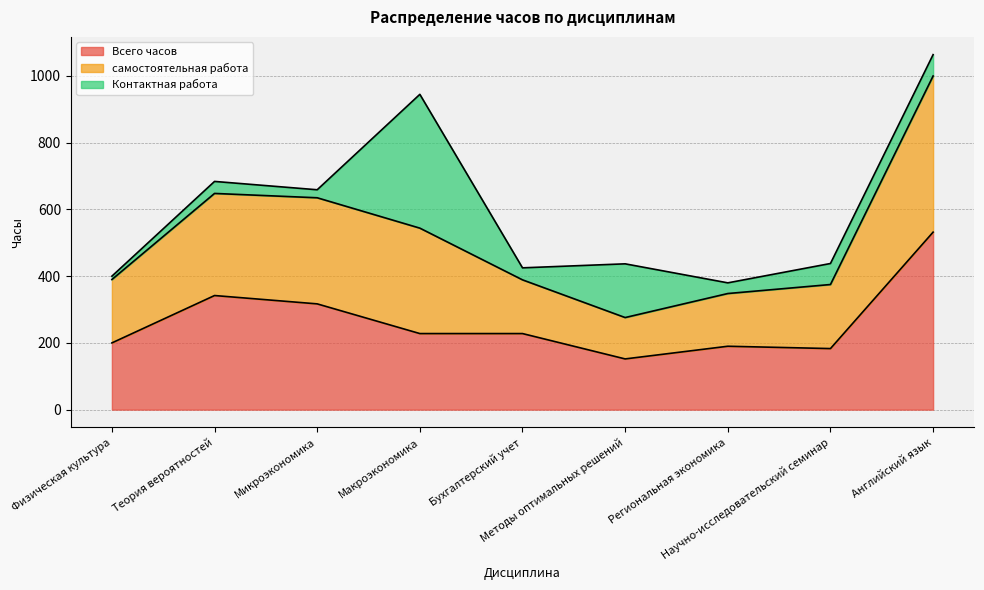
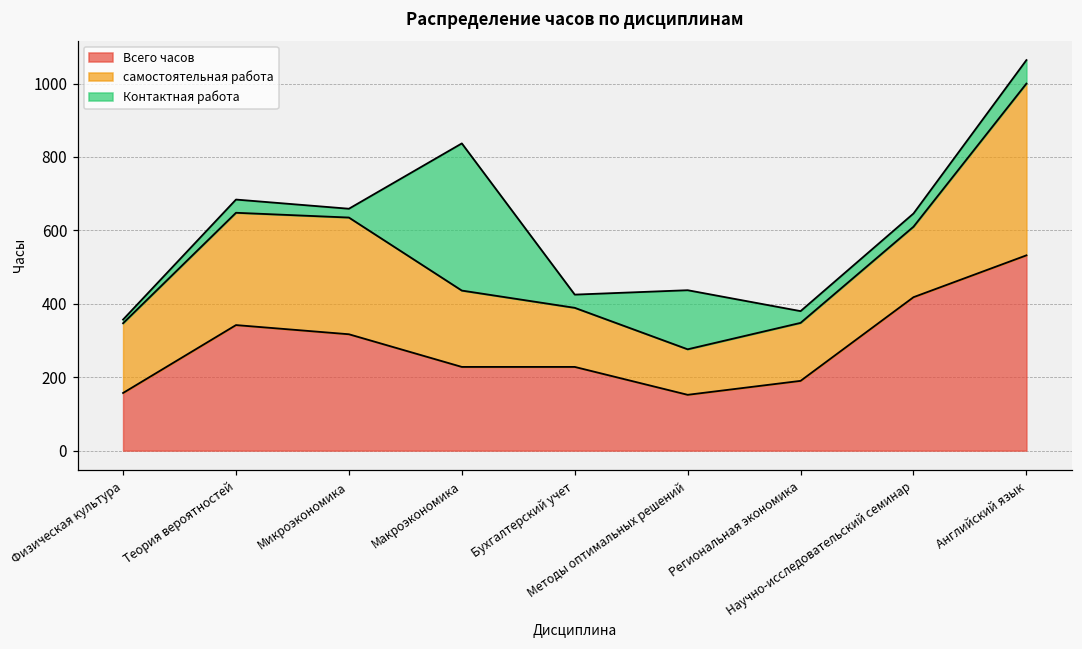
Всего часов, Физическая культура: 200 -> 160
самостоятельная работа, Макроэкономика: 320 -> 210
Всего часов, Научно-исследовательский семинар: 180 -> 420
Контактная работа, Научно-исследовательский семинар: 60 -> 40
